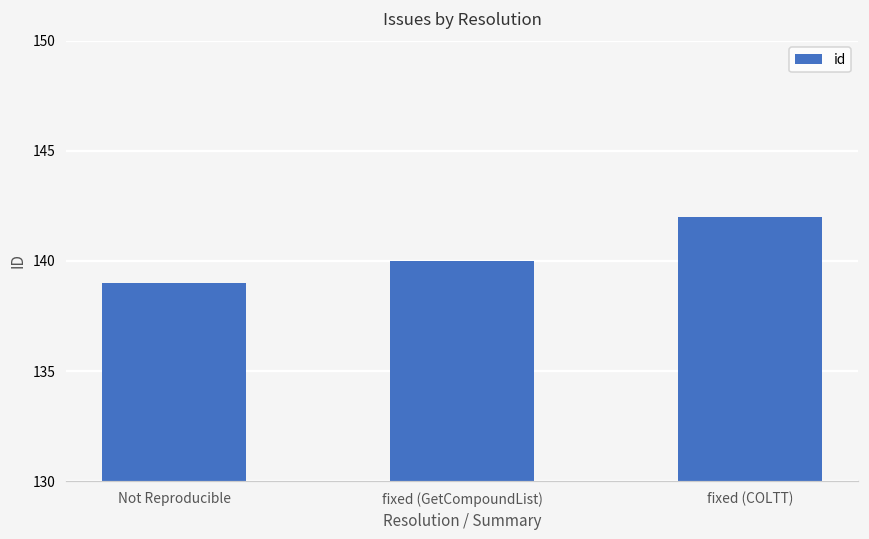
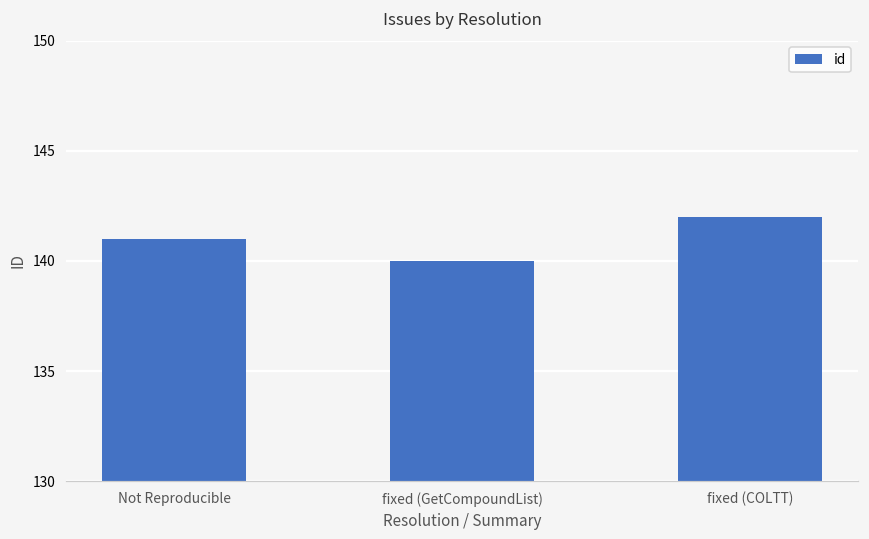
Not Reproducible: 139 -> 141
